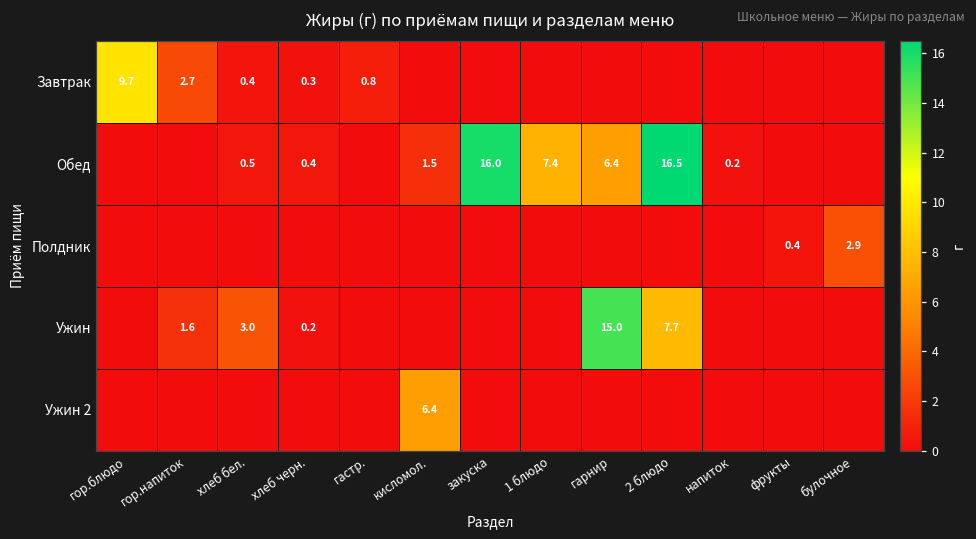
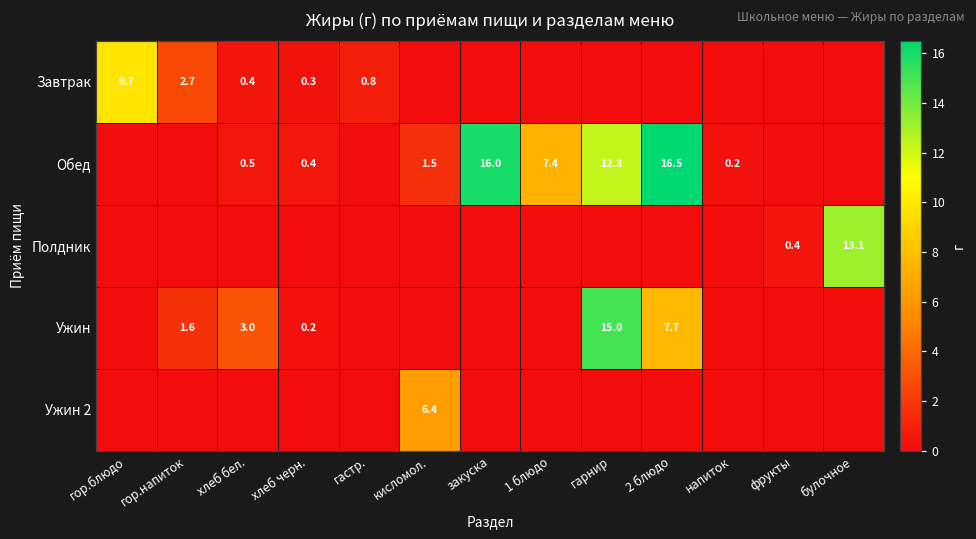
Обед, гарнир: 6.4 -> 12.3
Полдник, булочное: 2.9 -> 13.1
